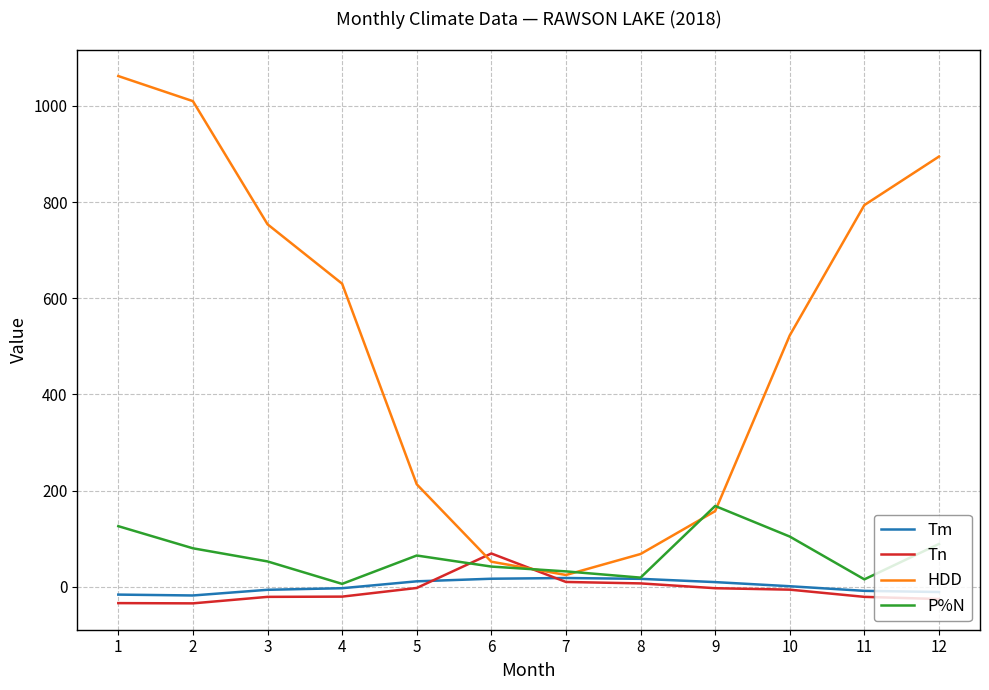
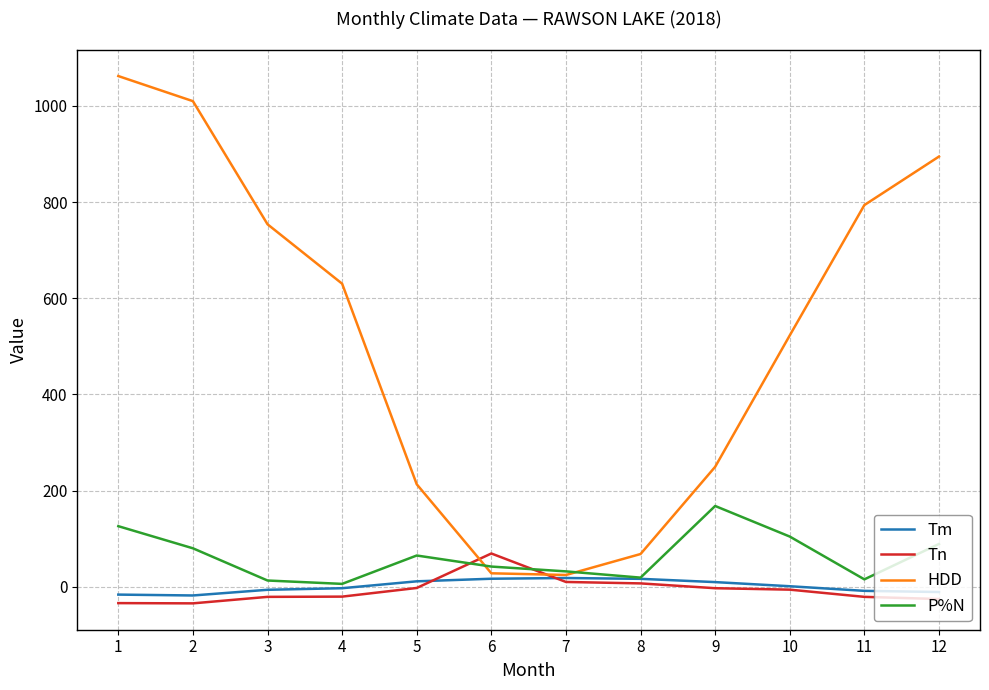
P%N, 3: 50 -> 10
HDD, 6: 50 -> 30
HDD, 9: 160 -> 250
